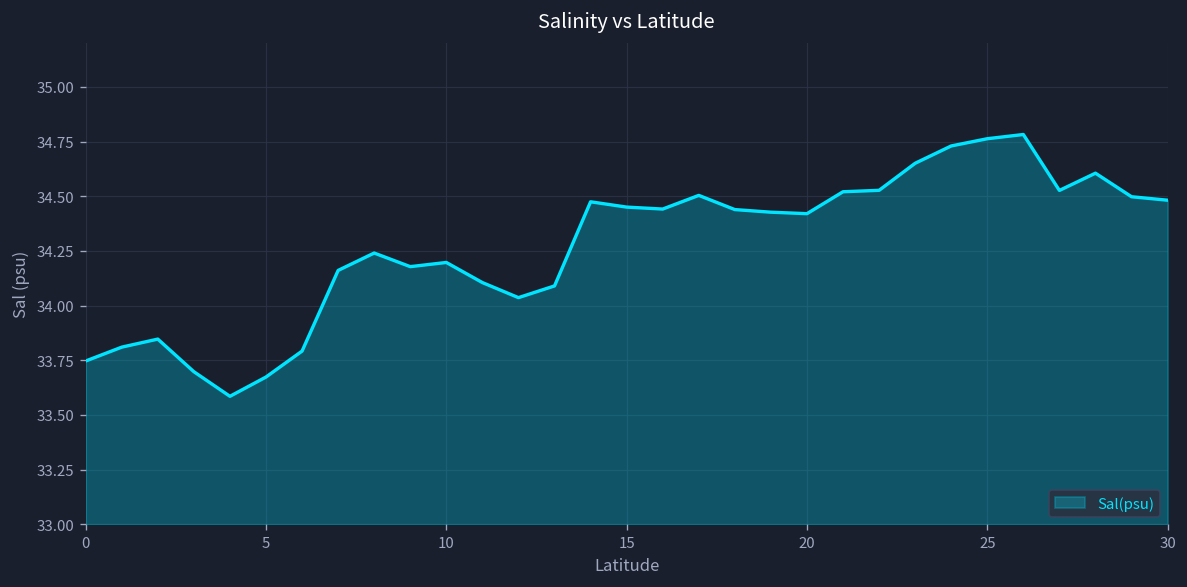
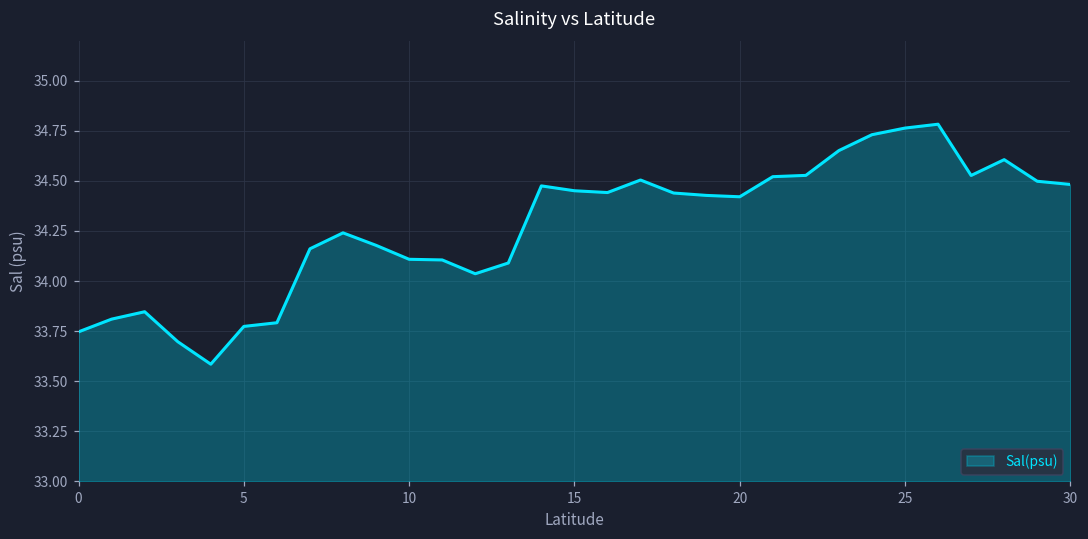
5: 33.67 -> 33.77
10: 34.20 -> 34.11
